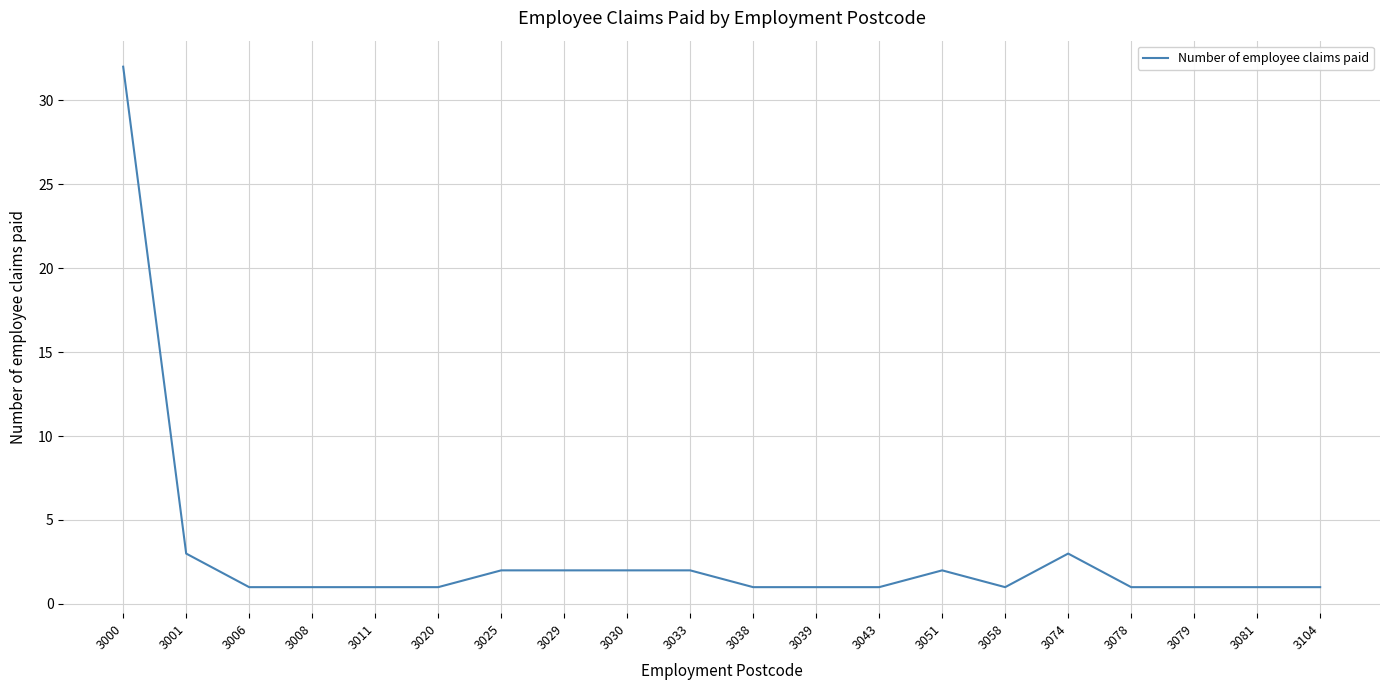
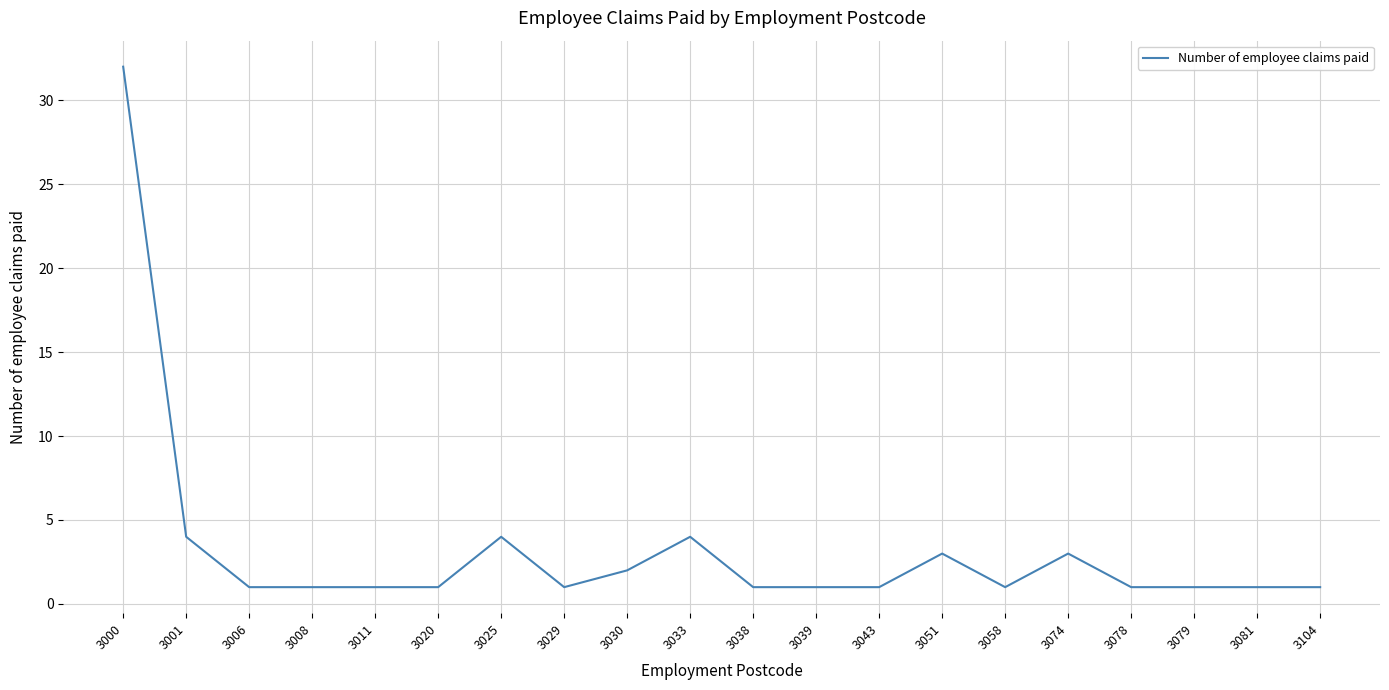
3001: 3 -> 4
3025: 2 -> 4
3029: 2 -> 1
3033: 2 -> 4
3051: 2 -> 3
